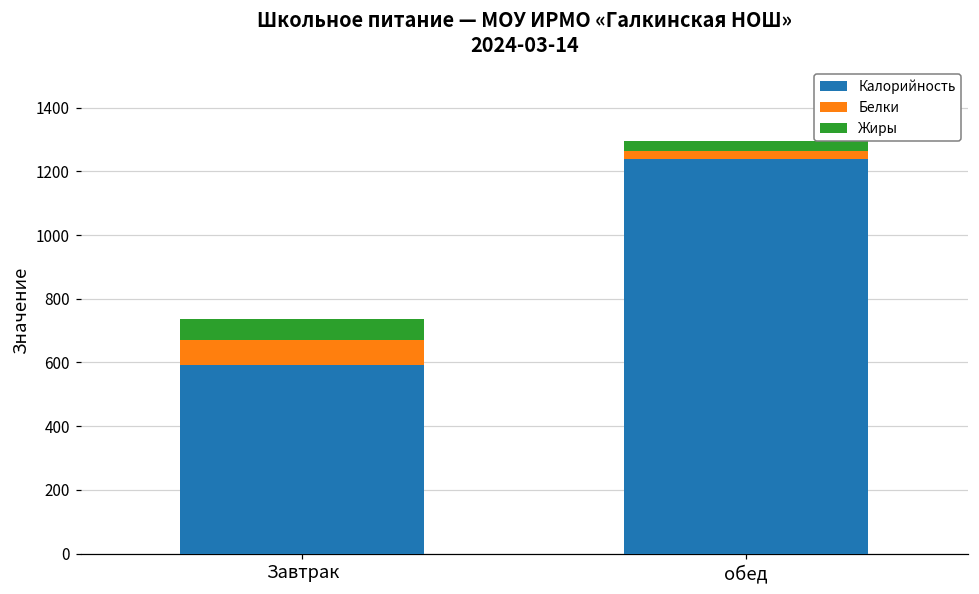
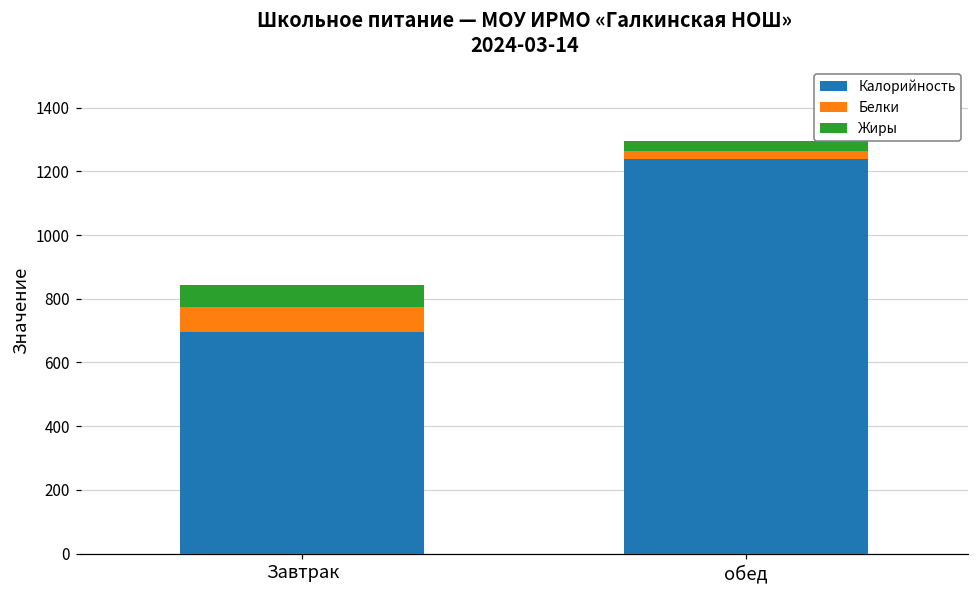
Калорийность, Завтрак: 590 -> 700
